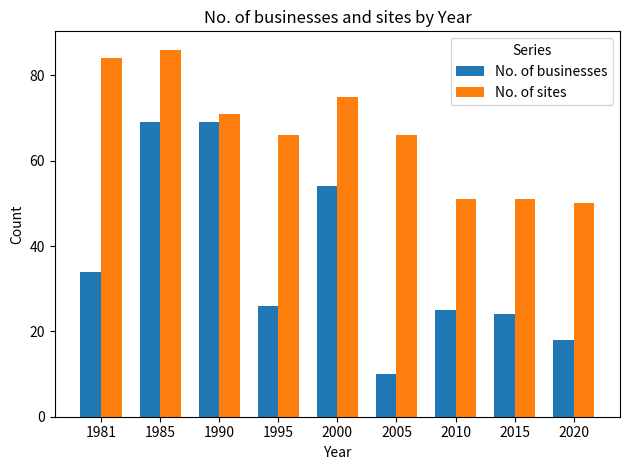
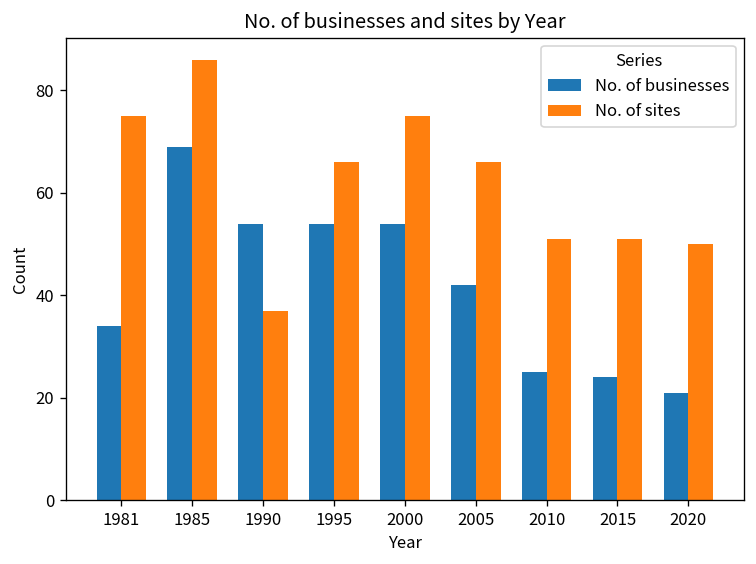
No. of sites, 1981: 84 -> 75
No. of businesses, 1990: 69 -> 54
No. of sites, 1990: 71 -> 37
No. of businesses, 1995: 26 -> 54
No. of businesses, 2005: 10 -> 42
No. of businesses, 2020: 18 -> 21
